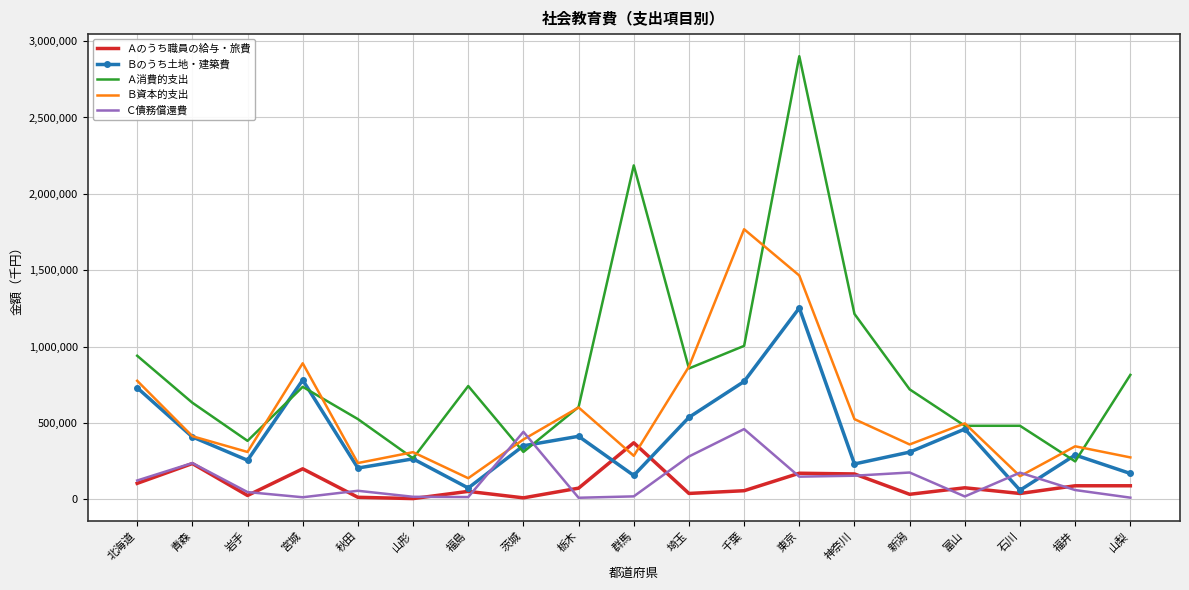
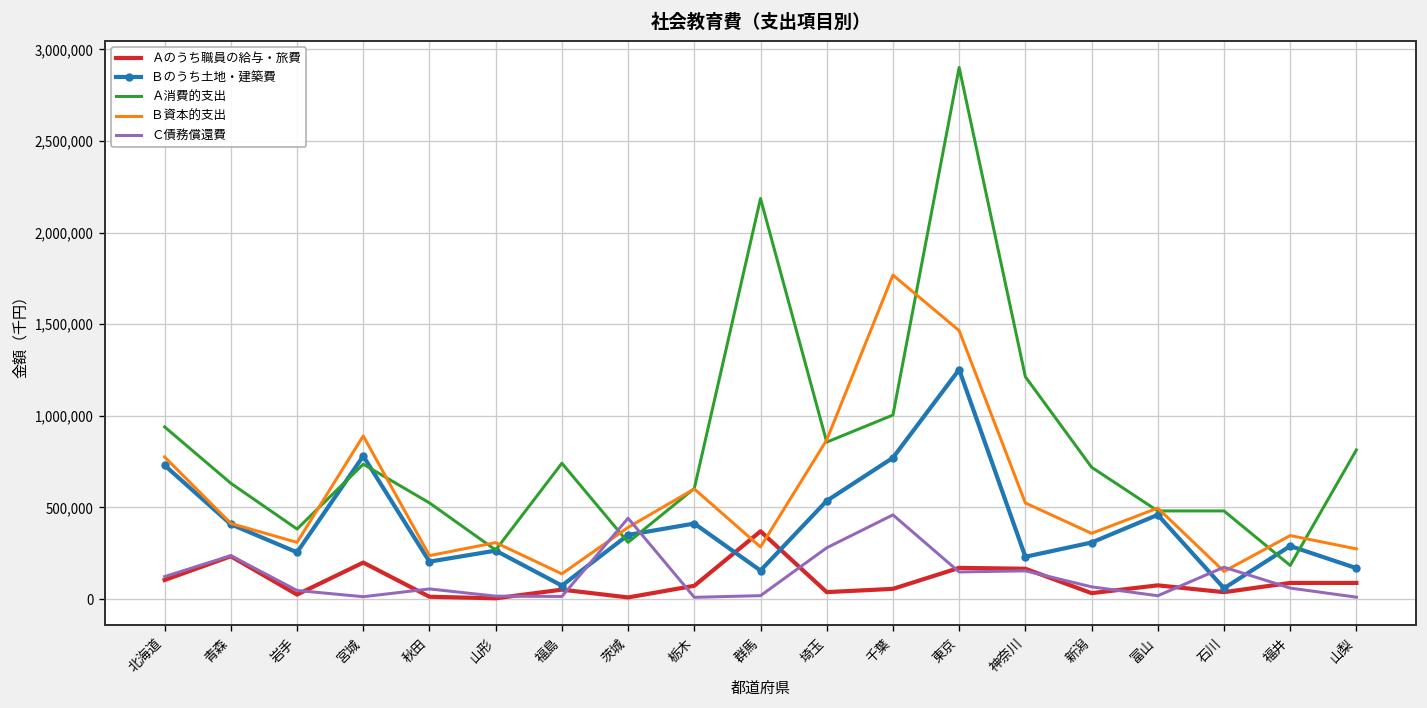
Ｃ債務償還費, 新潟: 180,000 -> 70,000
Ａ消費的支出, 福井: 250,000 -> 180,000
